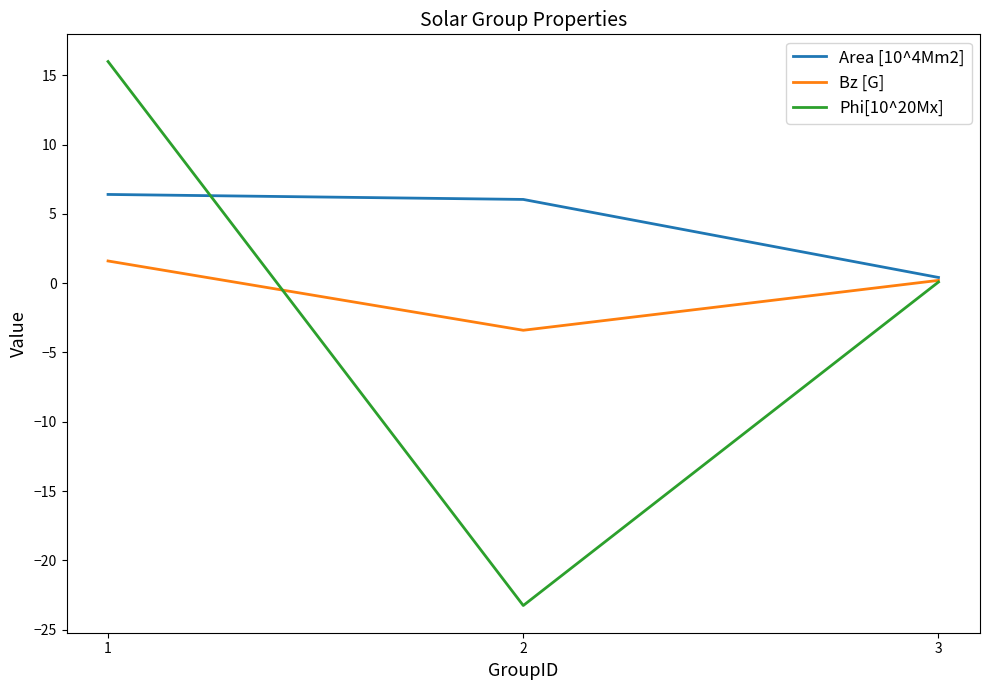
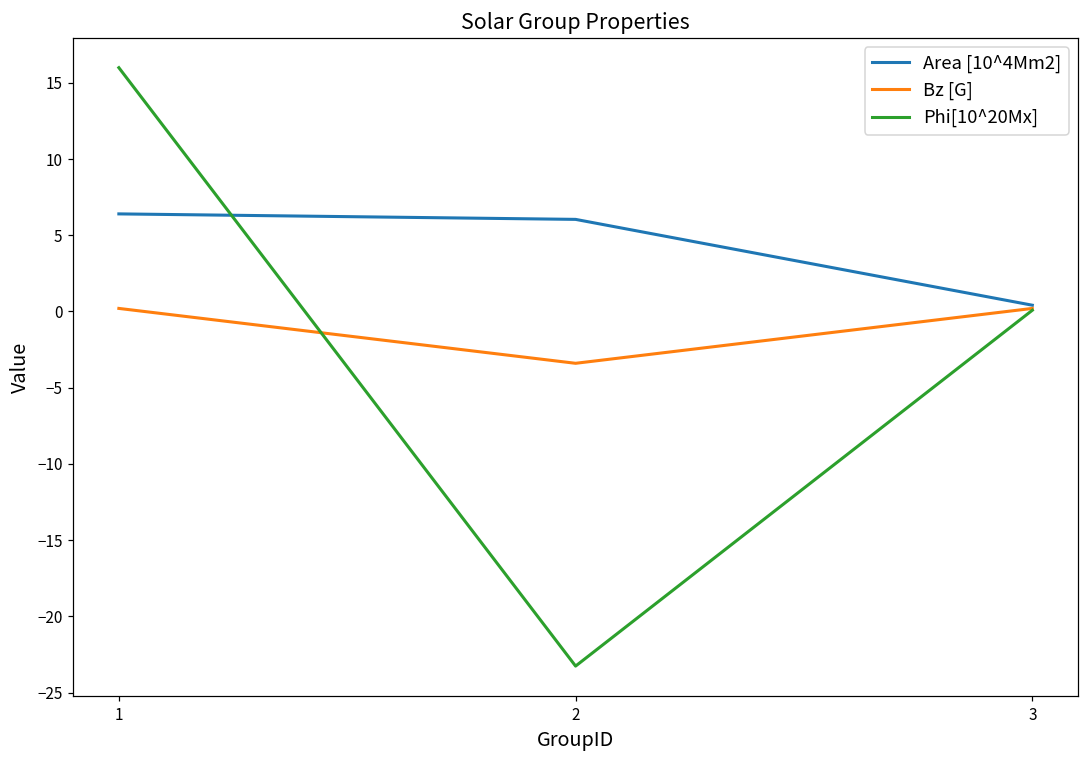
Bz [G], 1: 1.6 -> 0.2
